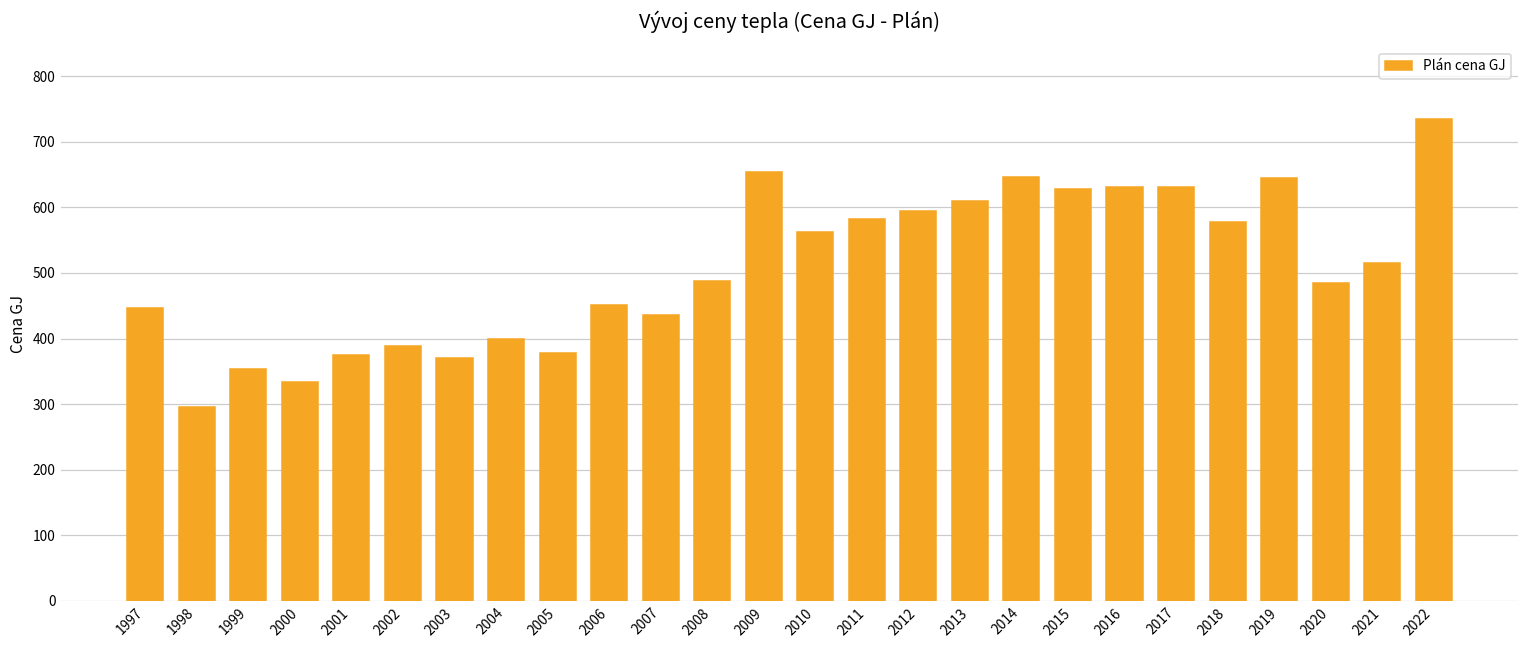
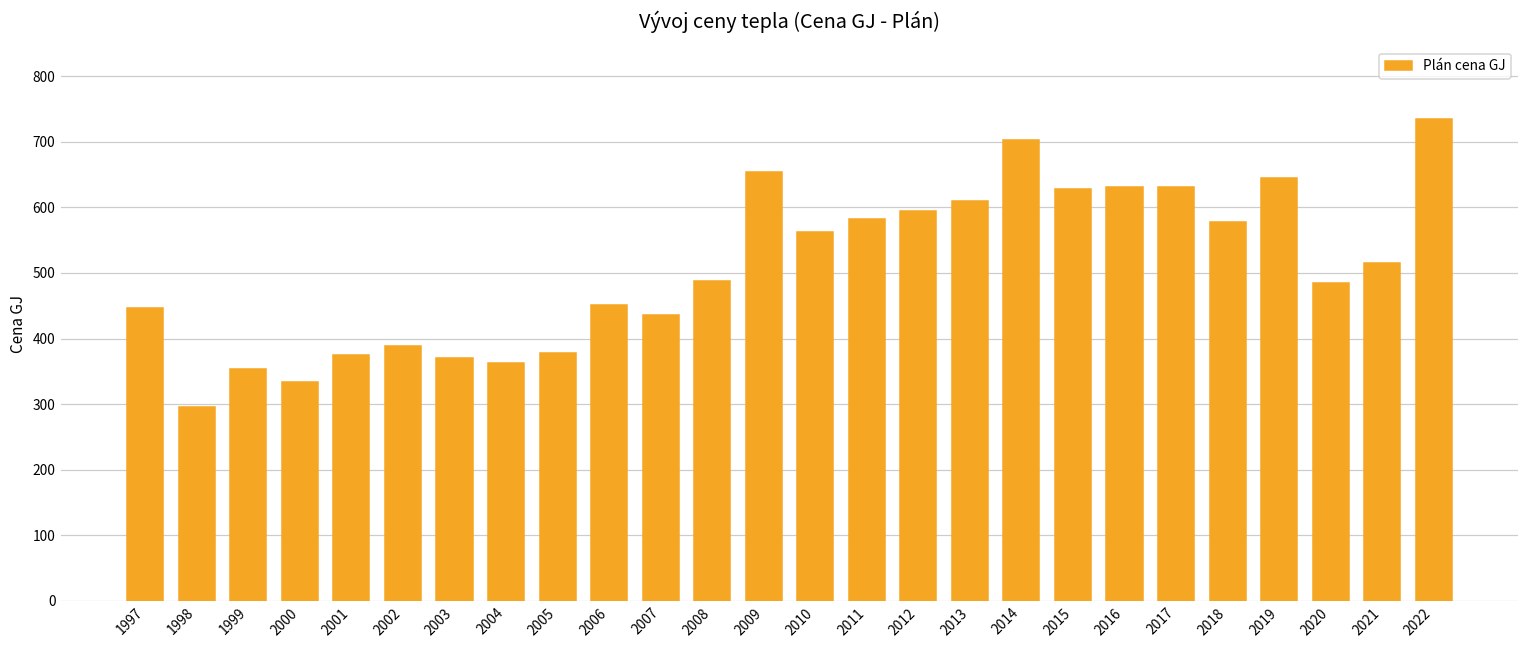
2004: 400 -> 360
2014: 650 -> 700
